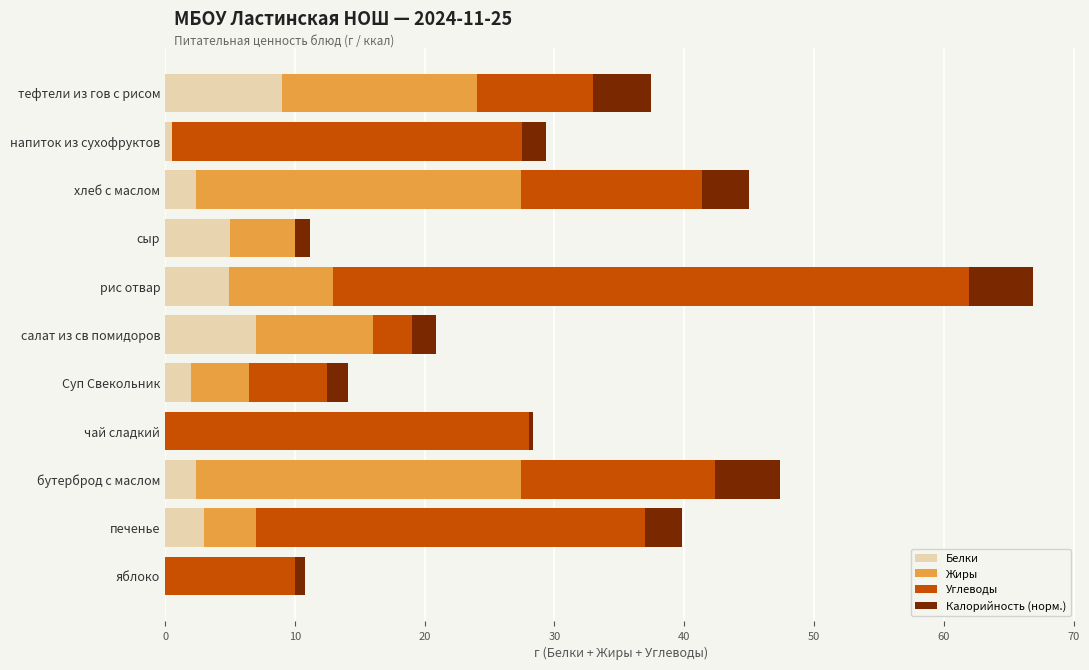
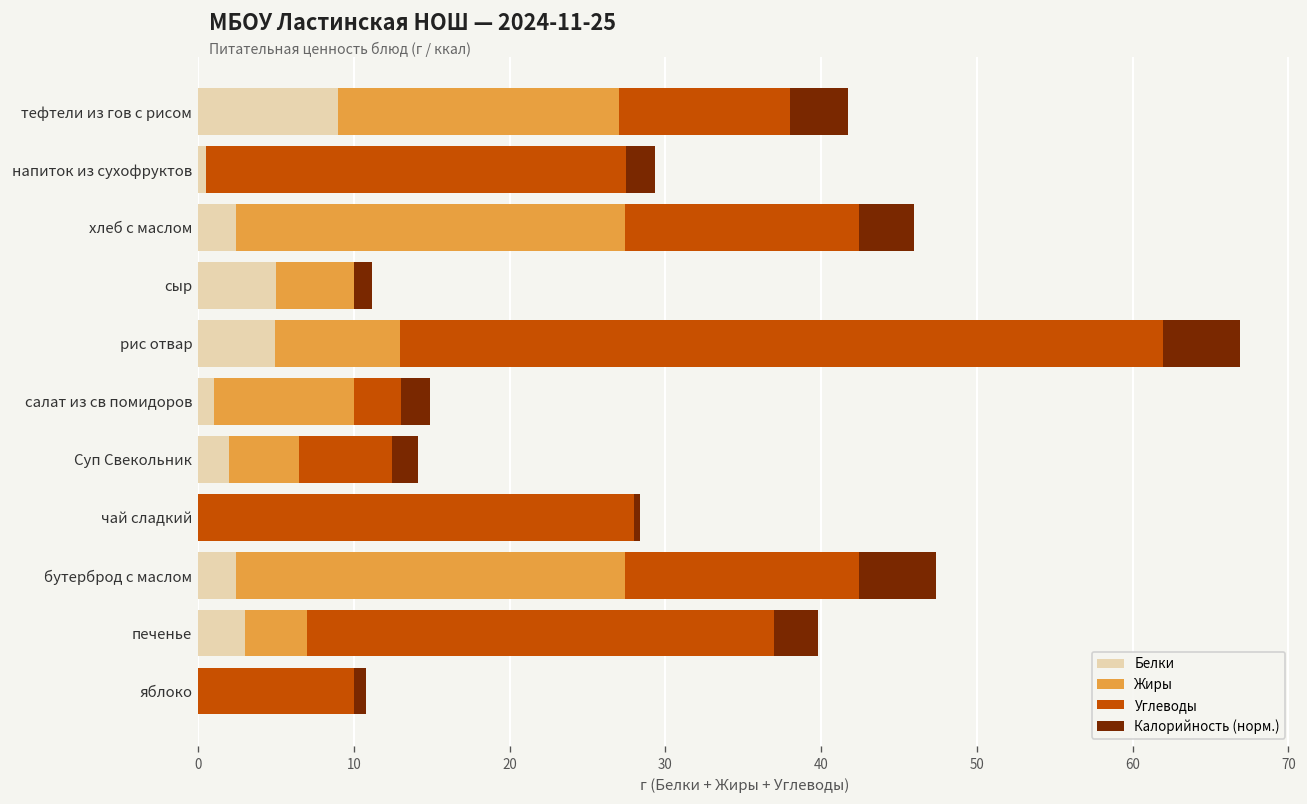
Жиры, тефтели из гов с рисом: 15 -> 18
Углеводы, тефтели из гов с рисом: 9 -> 11
Калорийность (норм.), тефтели из гов с рисом: 4.4 -> 3.7
Углеводы, хлеб с маслом: 14 -> 15
Белки, салат из св помидоров: 7 -> 1
